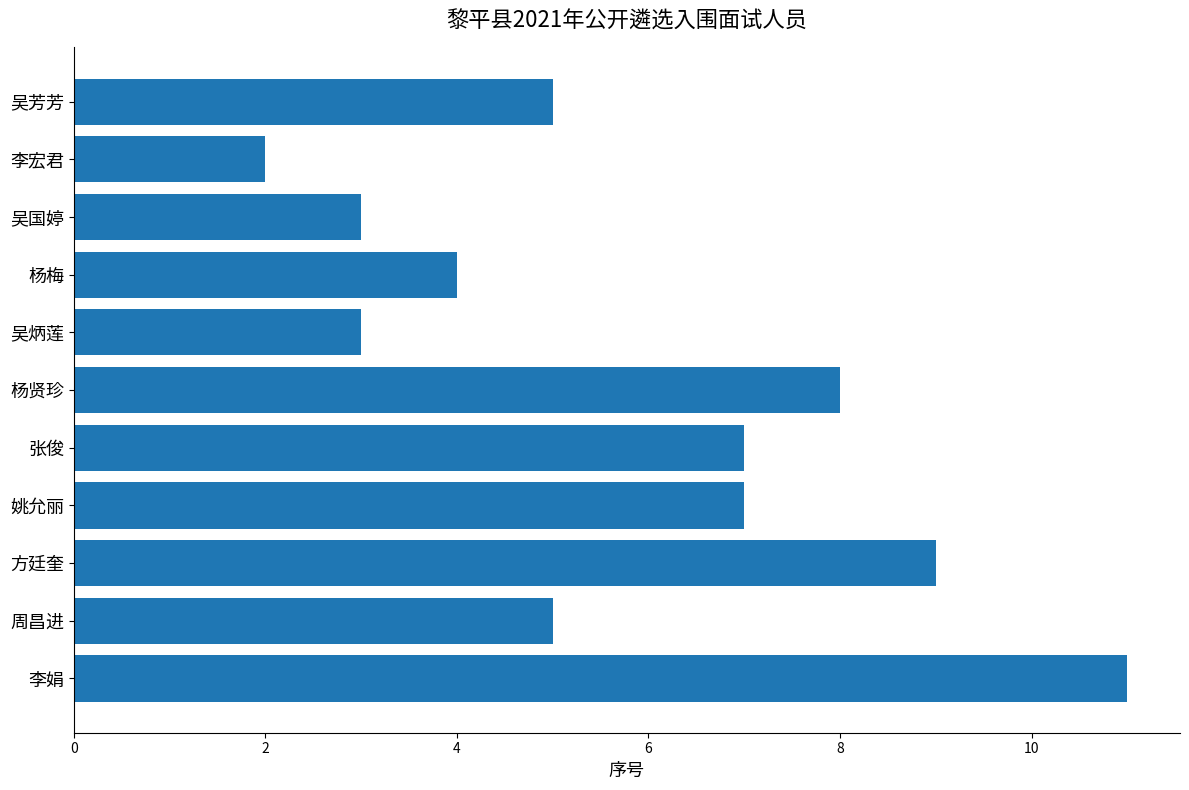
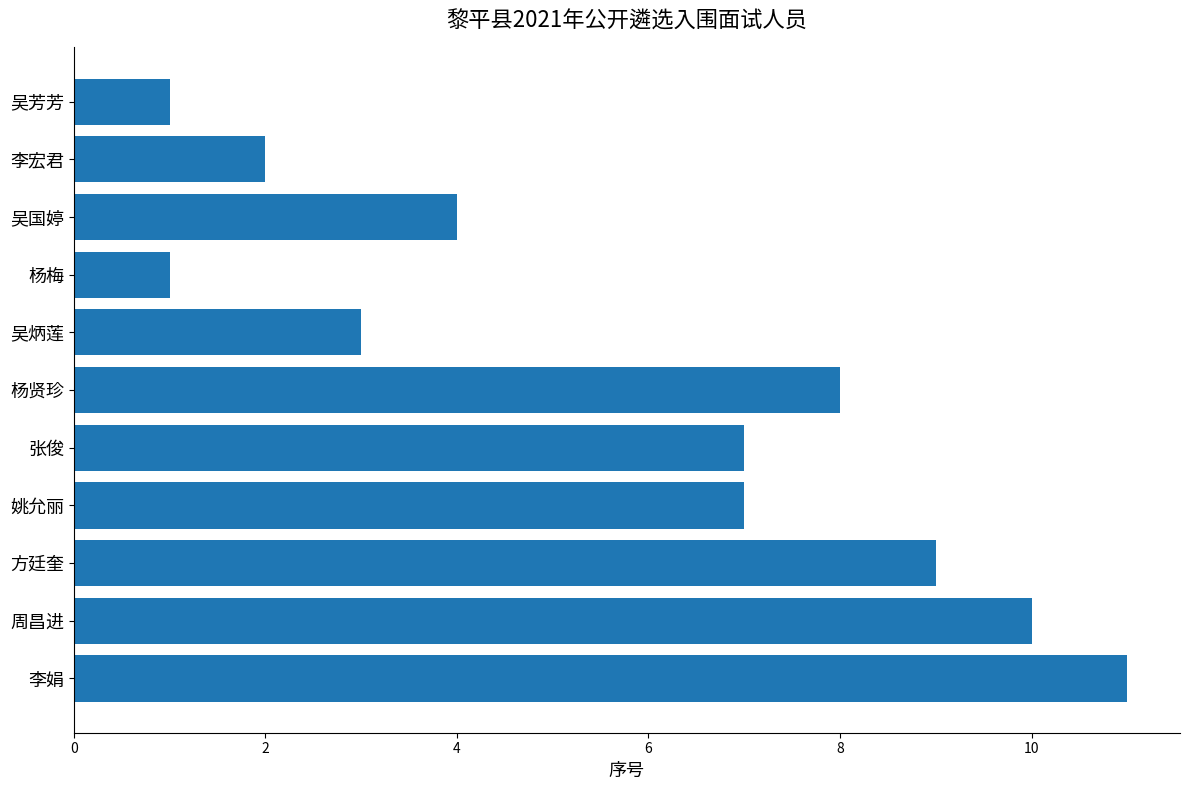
吴芳芳: 5 -> 1
吴国婷: 3 -> 4
杨梅: 4 -> 1
周昌进: 5 -> 10
